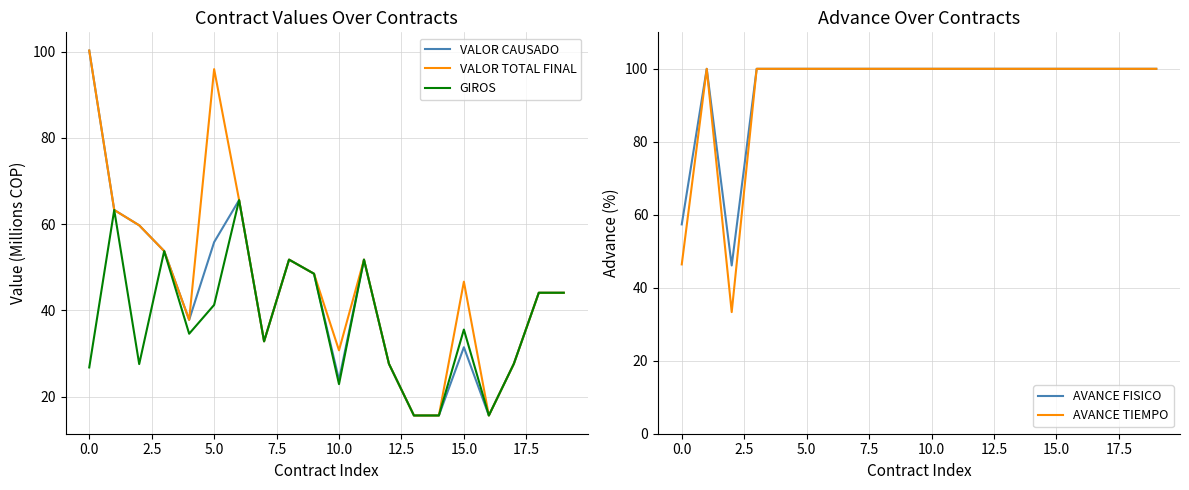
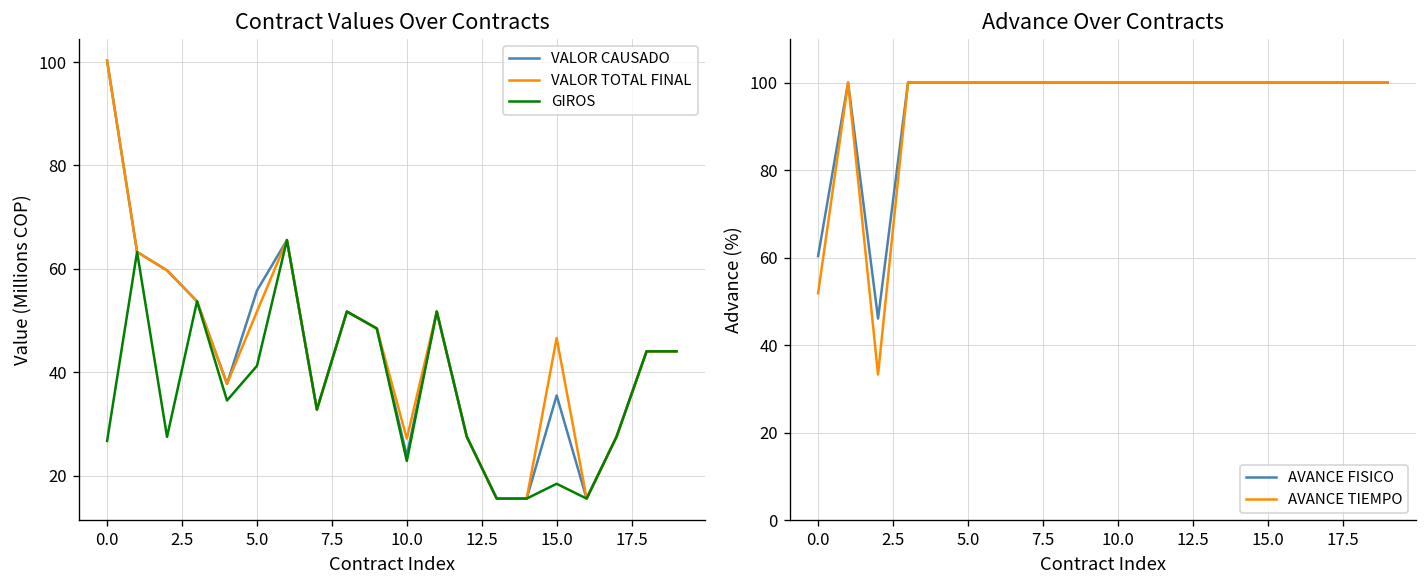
Contract Values Over Contracts, VALOR TOTAL FINAL, 5.0: 96 -> 52
Contract Values Over Contracts, VALOR TOTAL FINAL, 10.0: 31 -> 27
Contract Values Over Contracts, VALOR CAUSADO, 15.0: 31 -> 36
Contract Values Over Contracts, GIROS, 15.0: 36 -> 18
Advance Over Contracts, AVANCE FISICO, 0.0: 57 -> 60
Advance Over Contracts, AVANCE TIEMPO, 0.0: 46 -> 52
